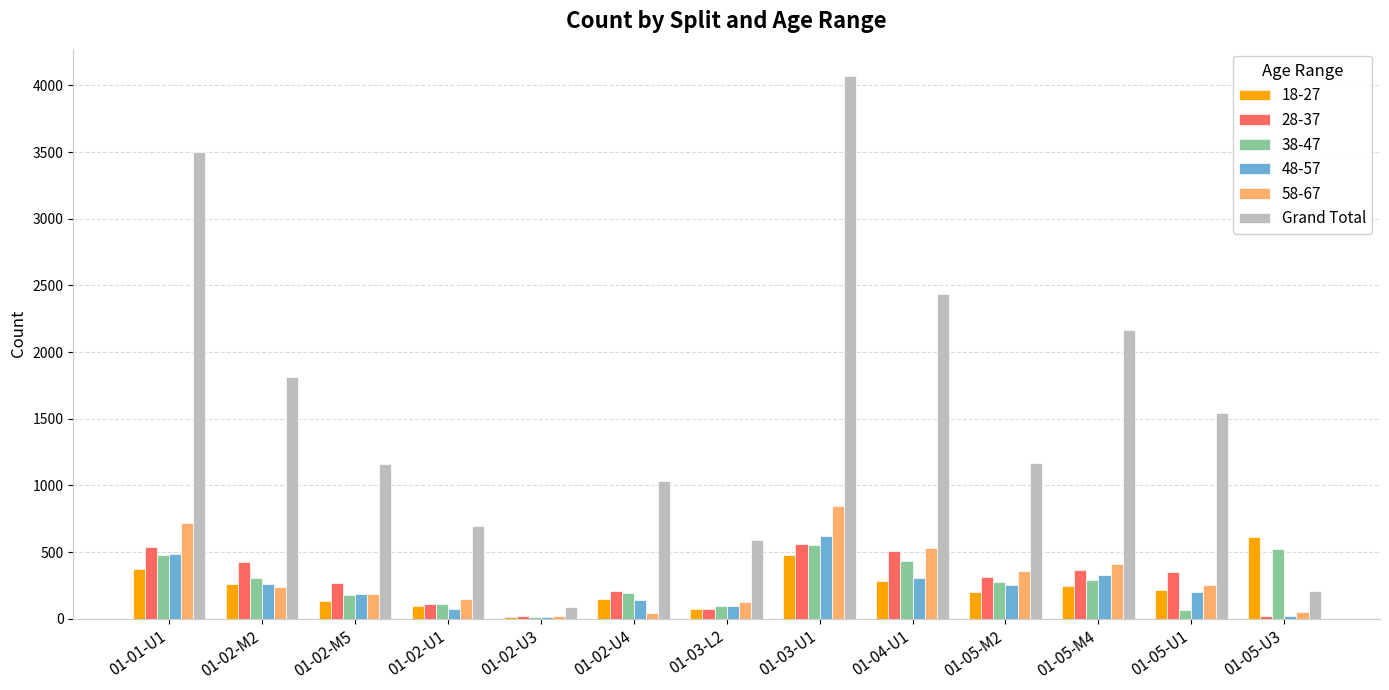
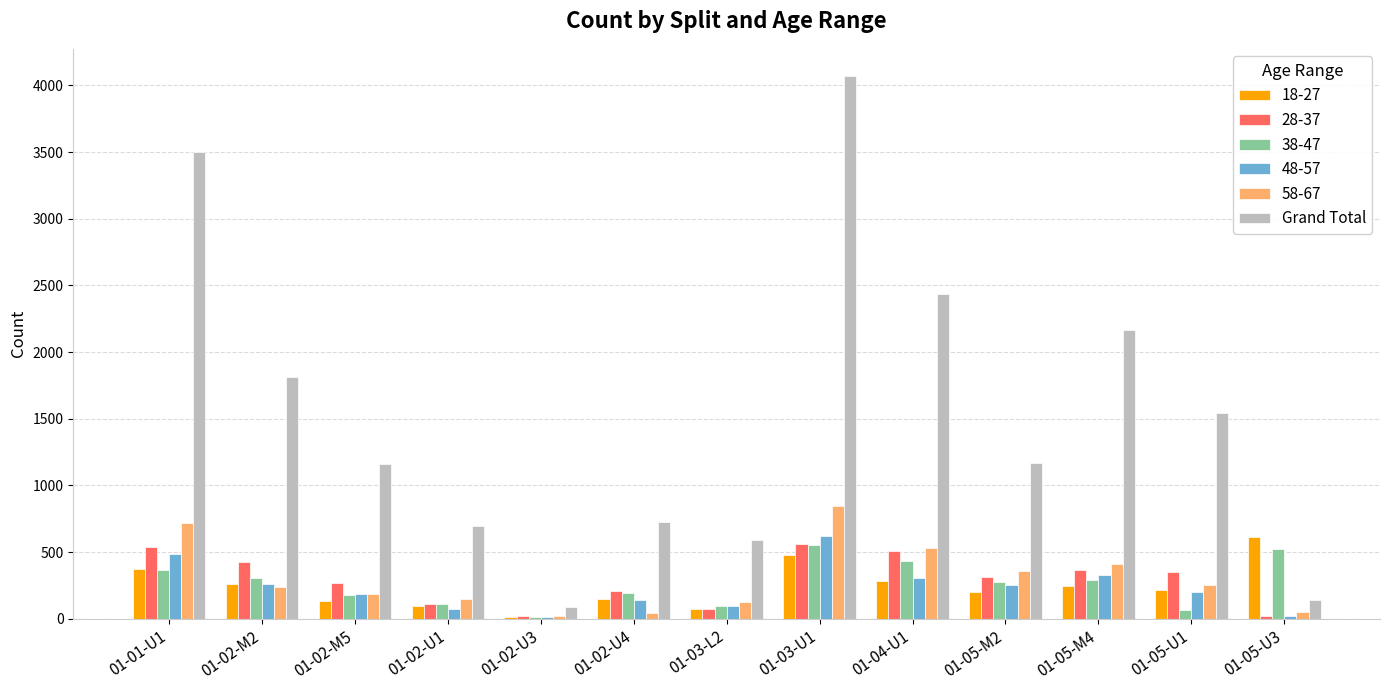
38-47, 01-01-U1: 480 -> 370
Grand Total, 01-02-U4: 1030 -> 720
Grand Total, 01-05-U3: 210 -> 140
